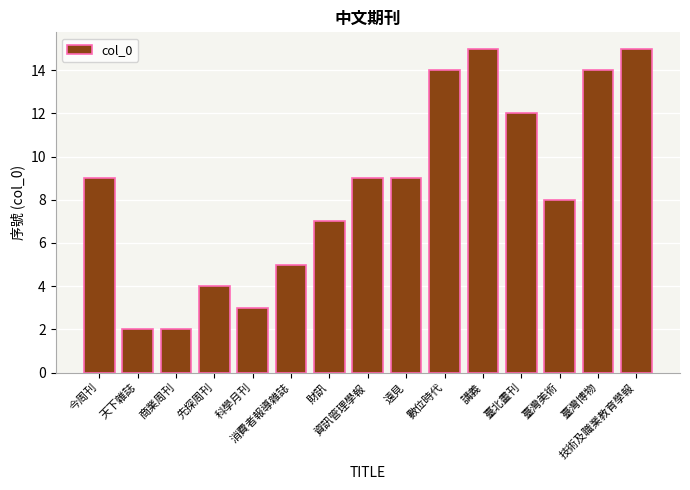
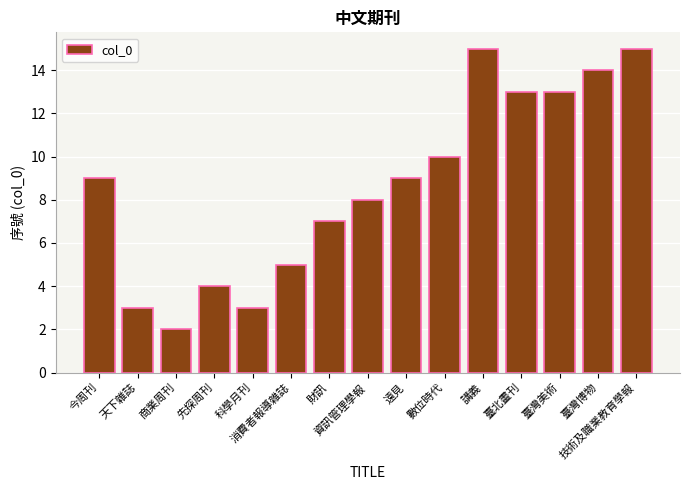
天下雜誌: 2 -> 3
資訊管理學報: 9 -> 8
數位時代: 14 -> 10
臺北畫刊: 12 -> 13
臺灣美術: 8 -> 13
